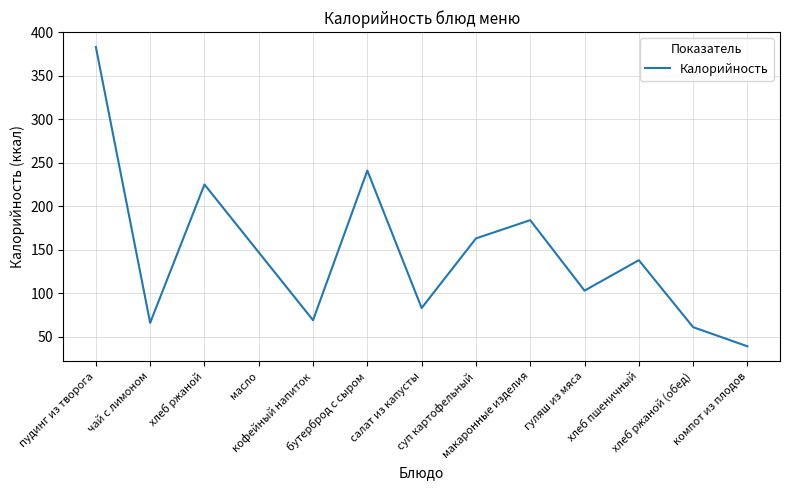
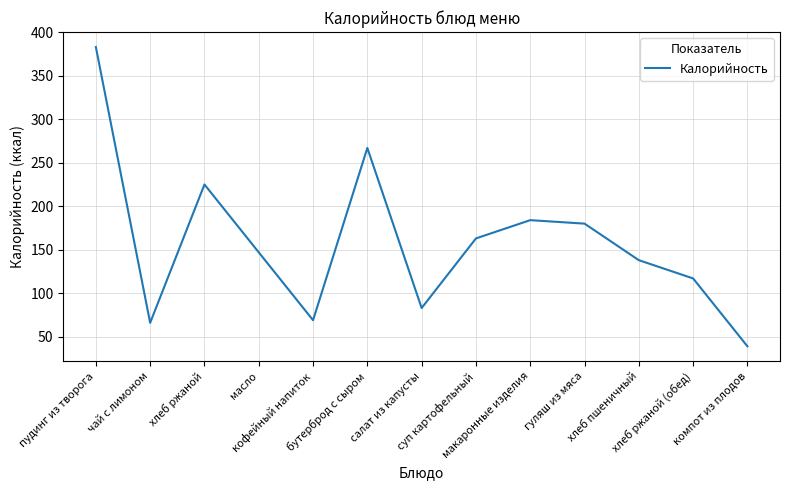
бутерброд с сыром: 240 -> 270
гуляш из мяса: 100 -> 180
хлеб ржаной (обед): 60 -> 120
